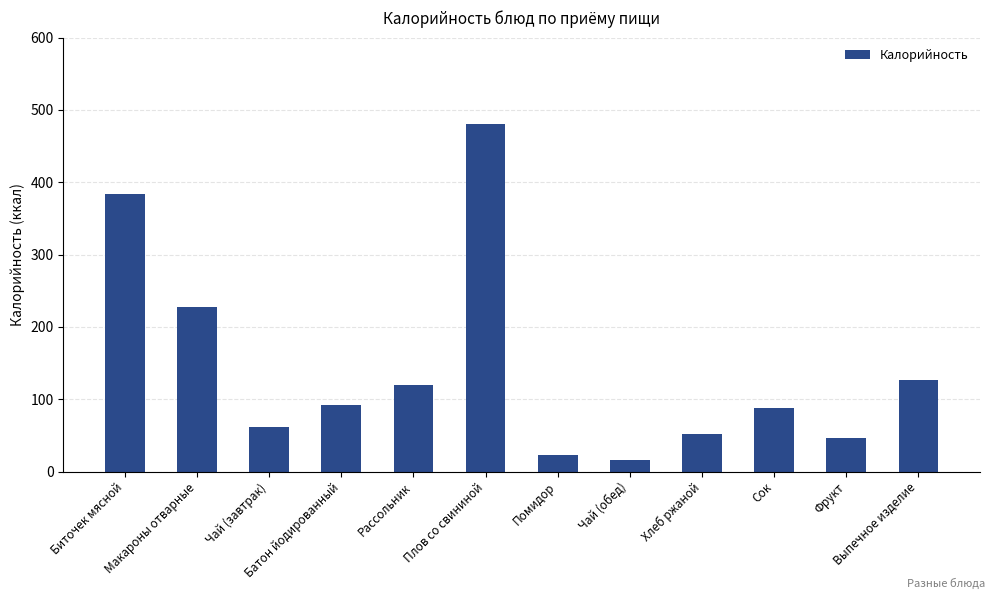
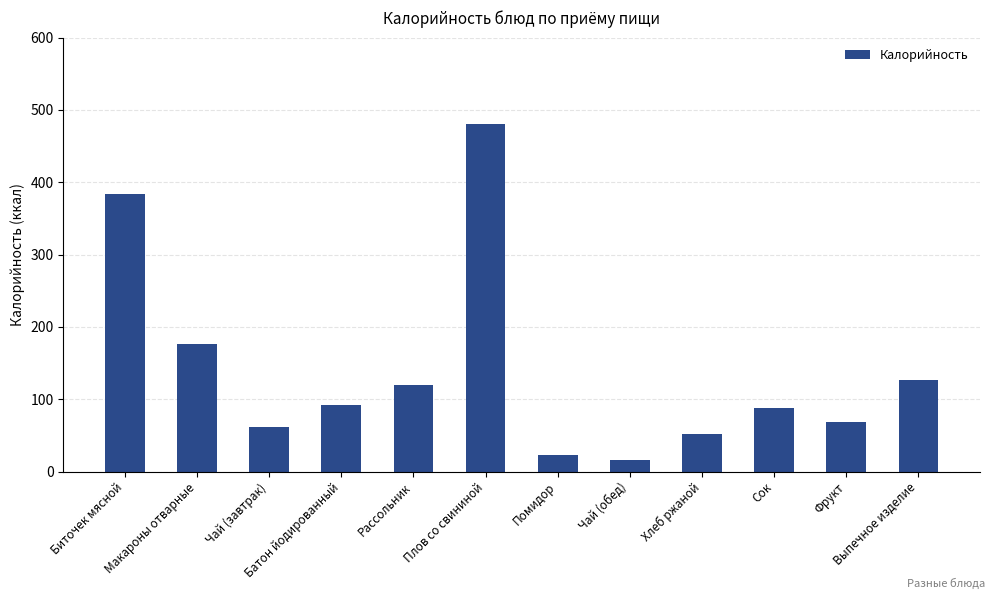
Макароны отварные: 230 -> 180
Фрукт: 50 -> 70
